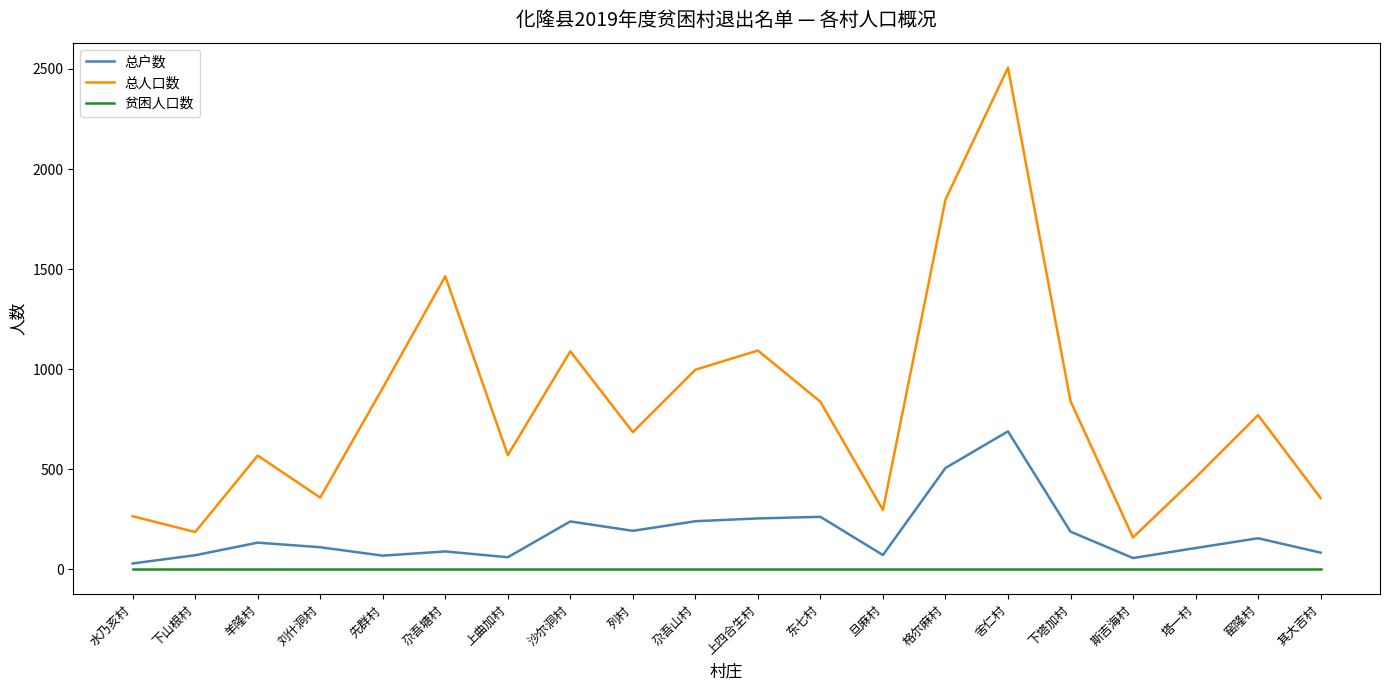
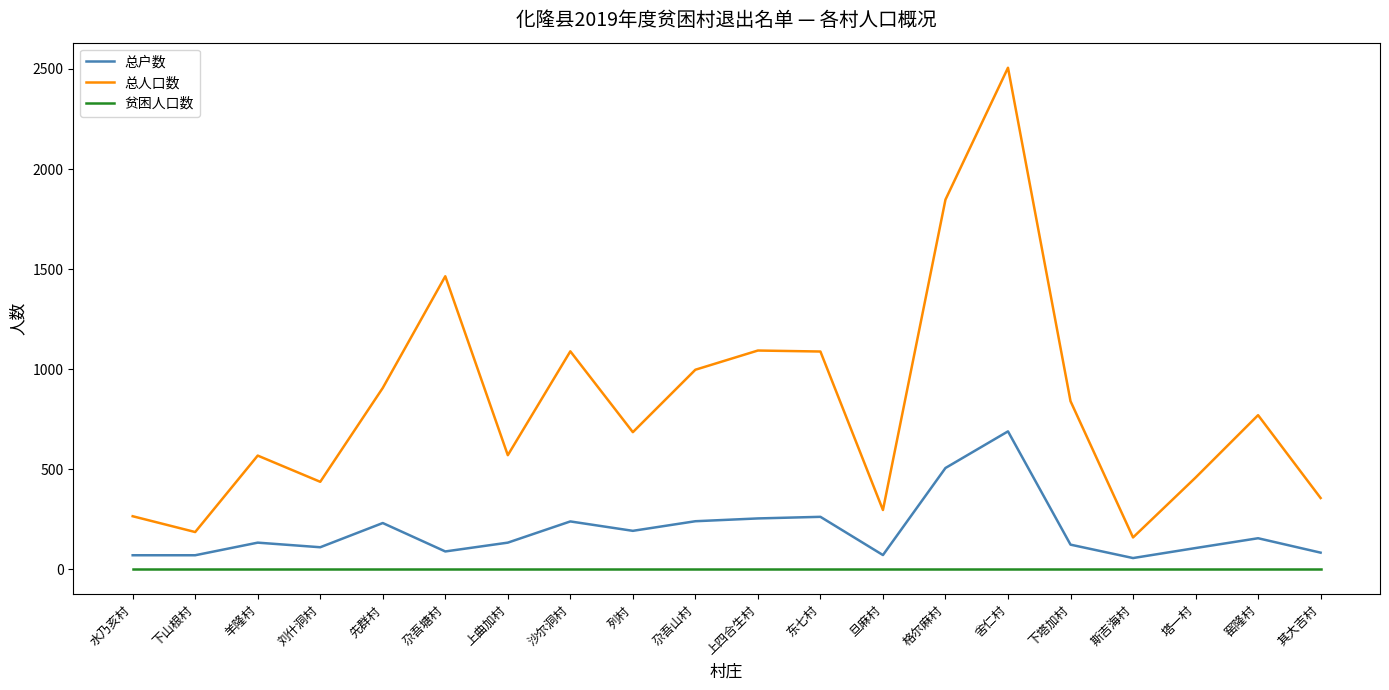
总户数, 水乃亥村: 30 -> 70
总人口数, 刘什洞村: 360 -> 440
总户数, 先群村: 70 -> 230
总户数, 上曲加村: 60 -> 130
总人口数, 东七村: 840 -> 1090
总户数, 下塔加村: 190 -> 120
